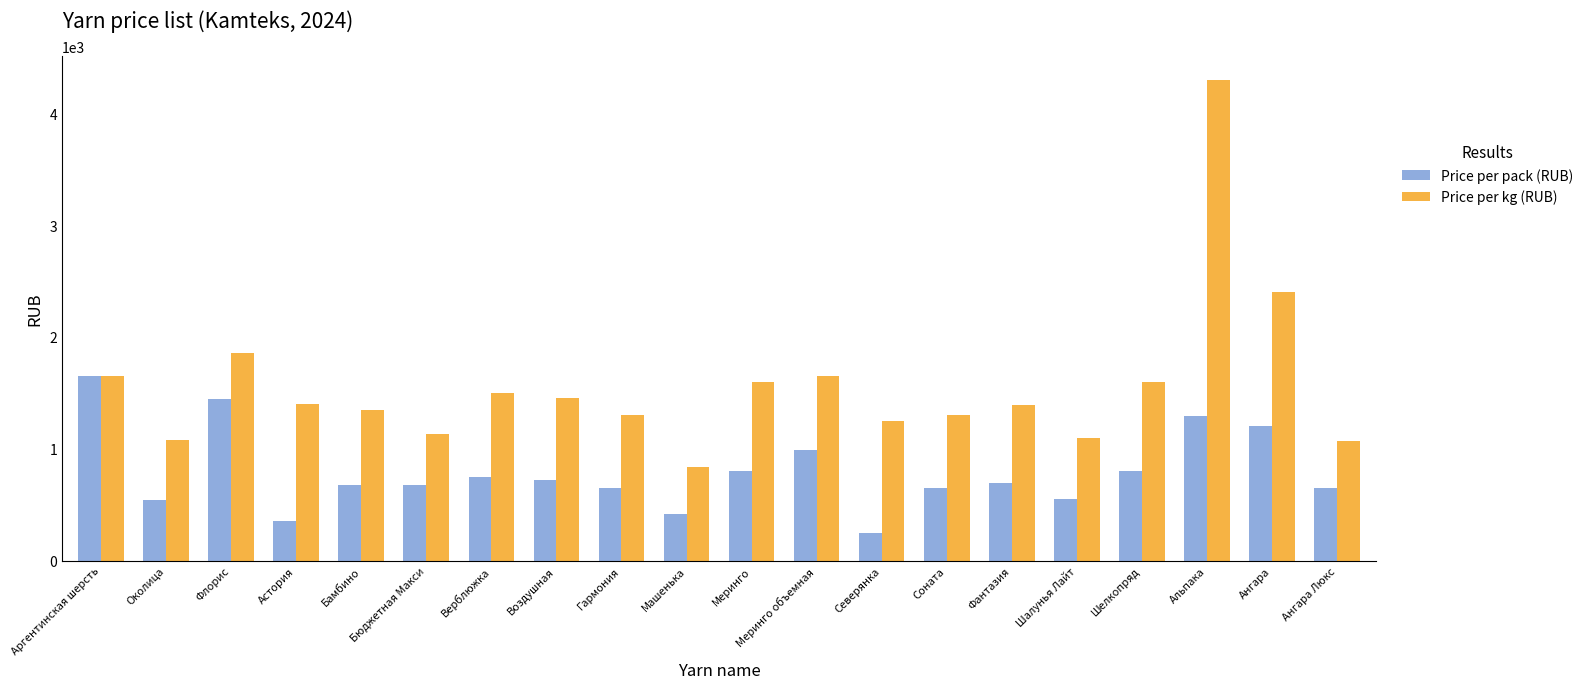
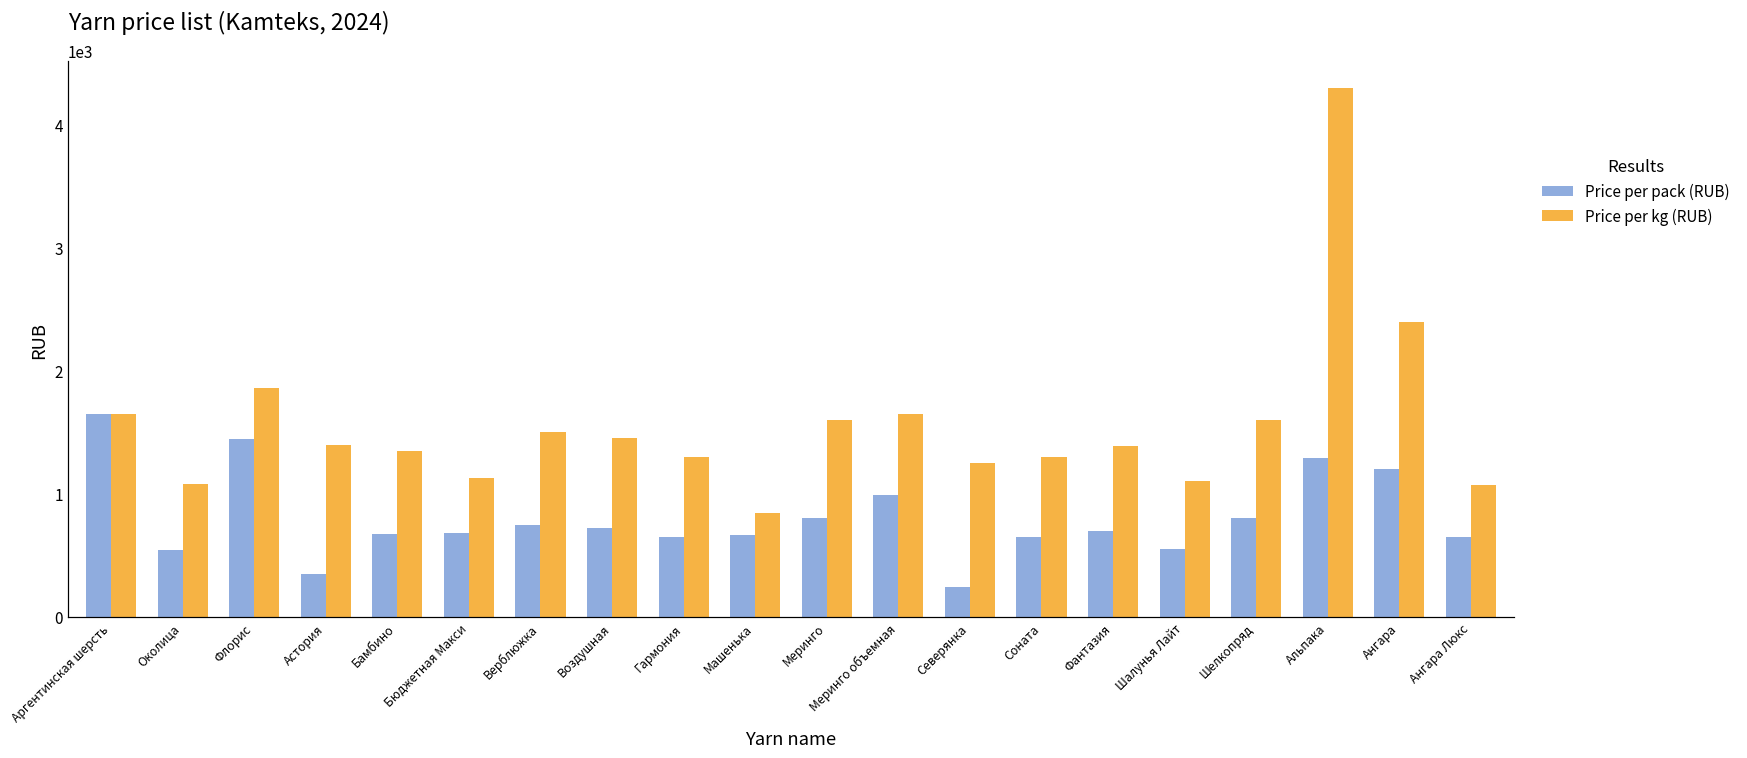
Price per pack (RUB), Машенька: 420 -> 660
